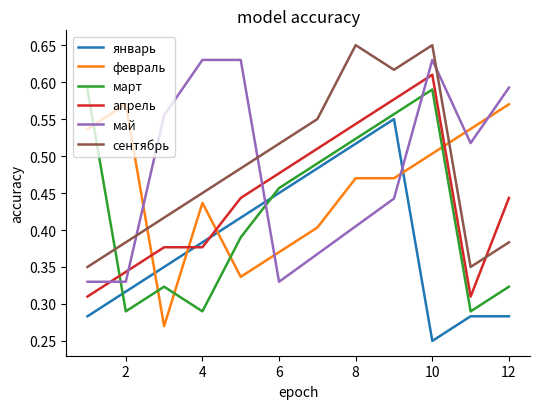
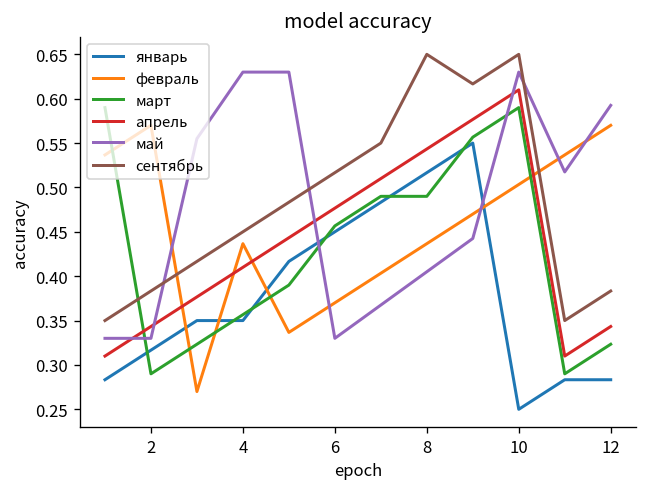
январь, 4: 0.38 -> 0.35
март, 4: 0.29 -> 0.36
апрель, 4: 0.38 -> 0.41
февраль, 8: 0.47 -> 0.44
март, 8: 0.52 -> 0.49
апрель, 12: 0.44 -> 0.34
